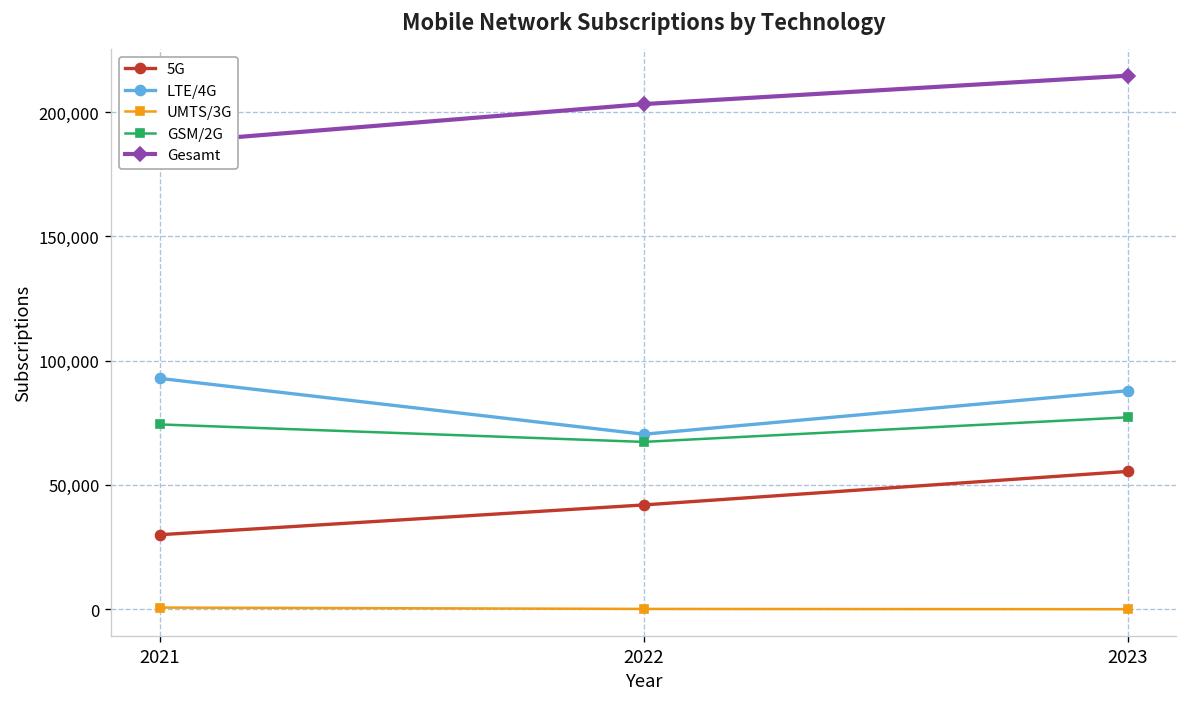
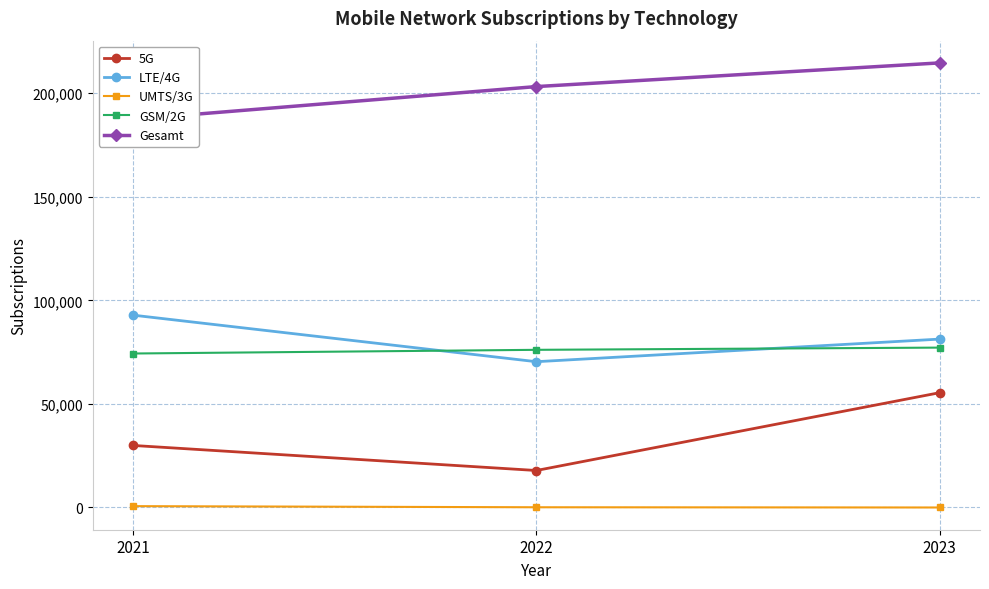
5G, 2022: 42,000 -> 18,000
GSM/2G, 2022: 67,000 -> 76,000
LTE/4G, 2023: 88,000 -> 81,000
